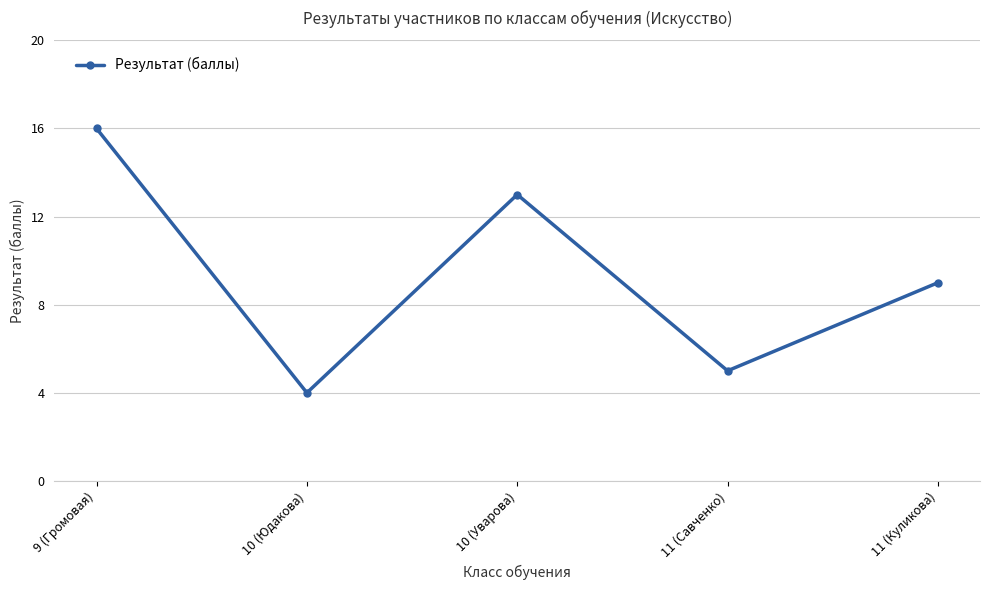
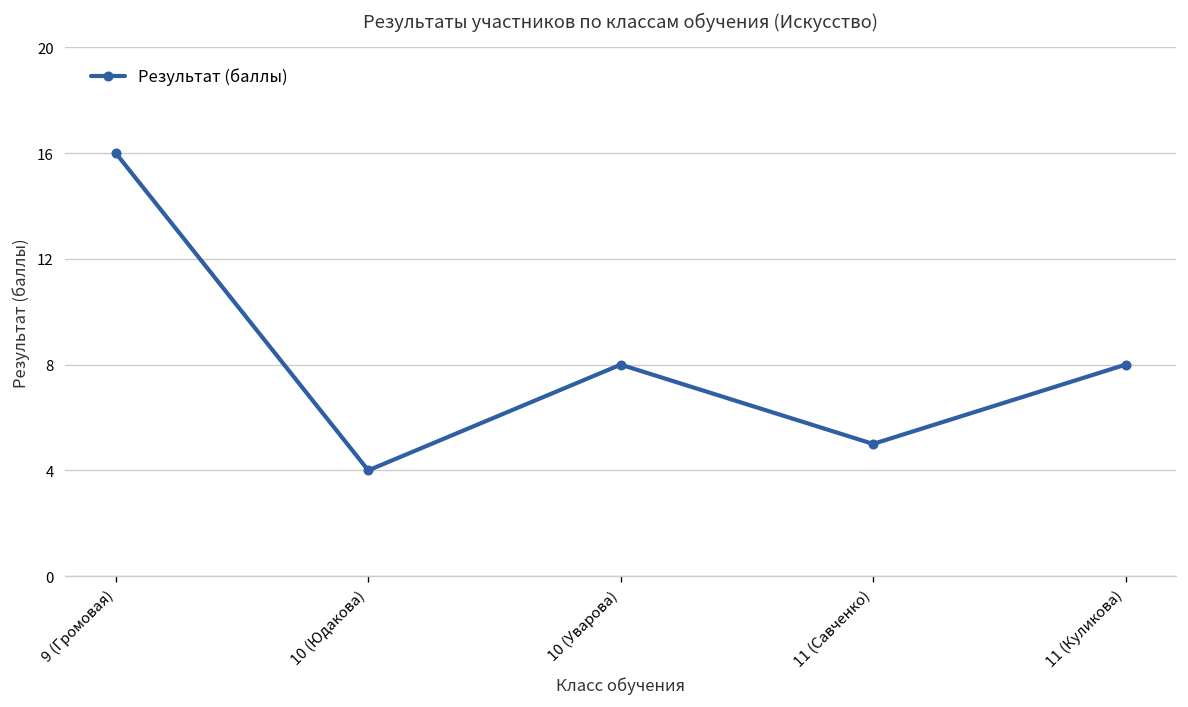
10 (Уварова): 13 -> 8
11 (Куликова): 9 -> 8
